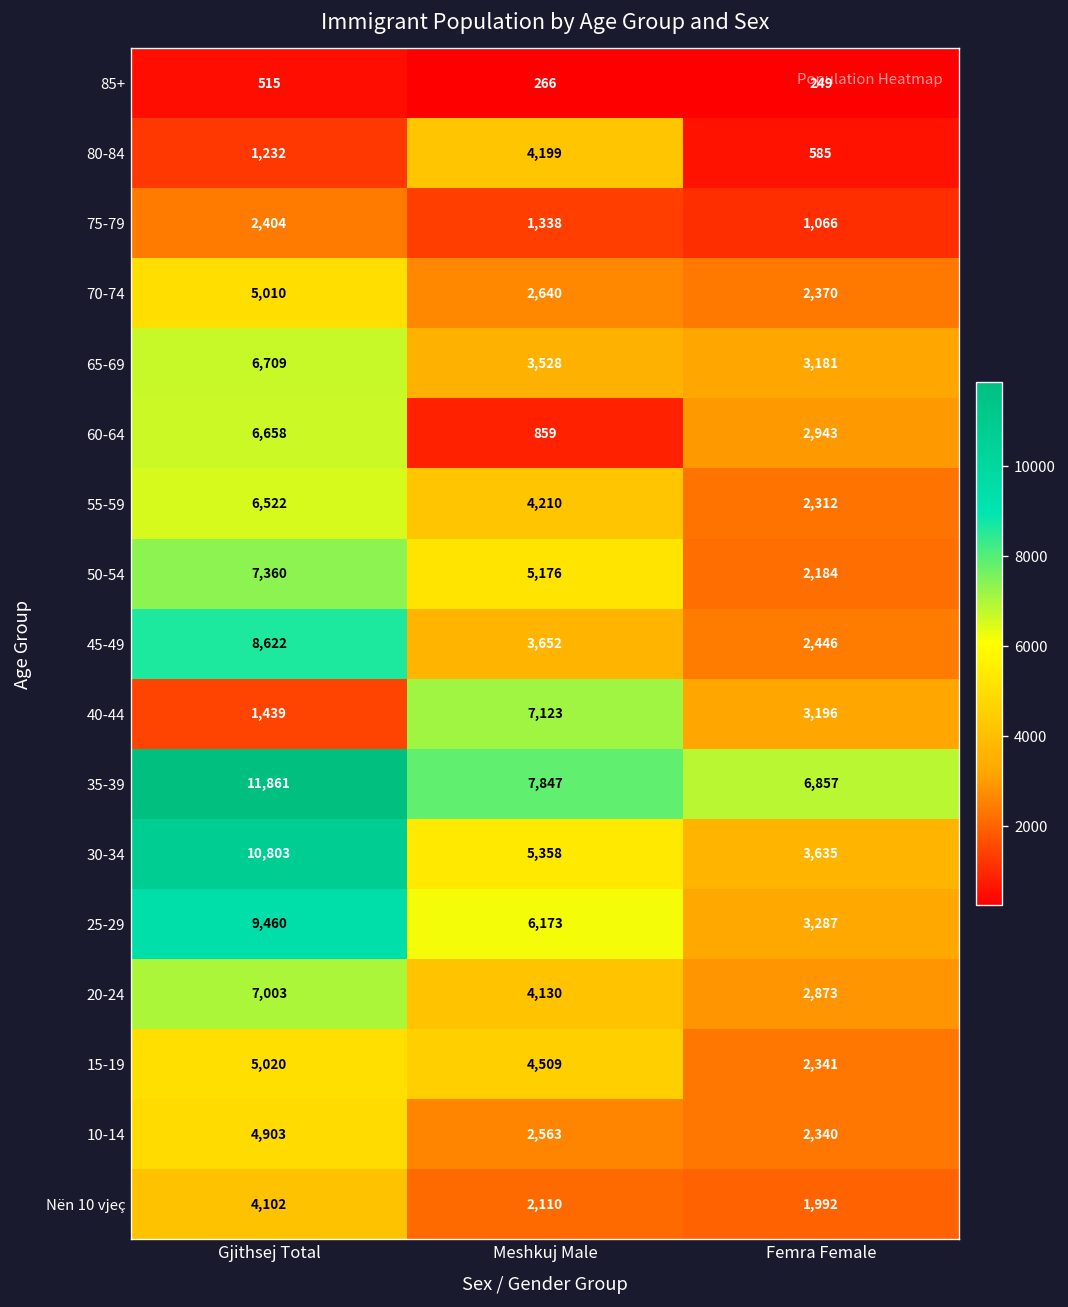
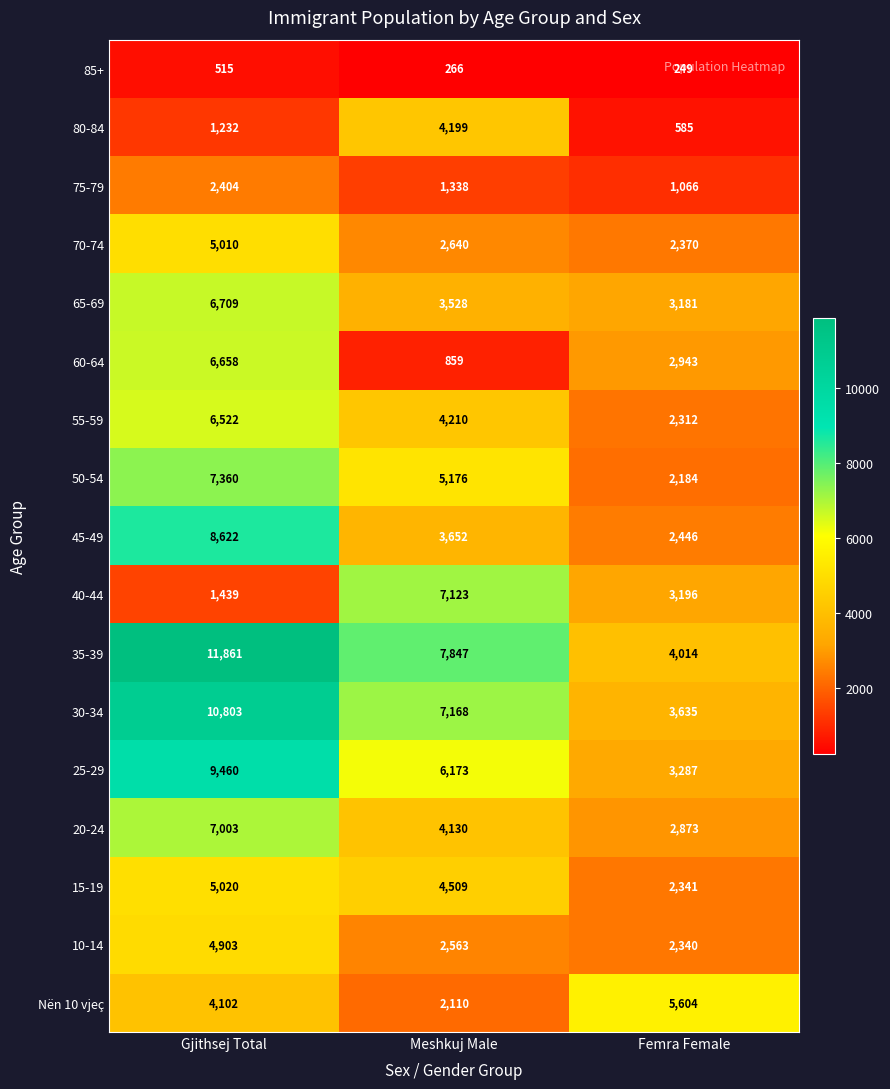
35-39, Femra Female: 6,857 -> 4,014
30-34, Meshkuj Male: 5,358 -> 7,168
Nën 10 vjeç, Femra Female: 1,992 -> 5,604
